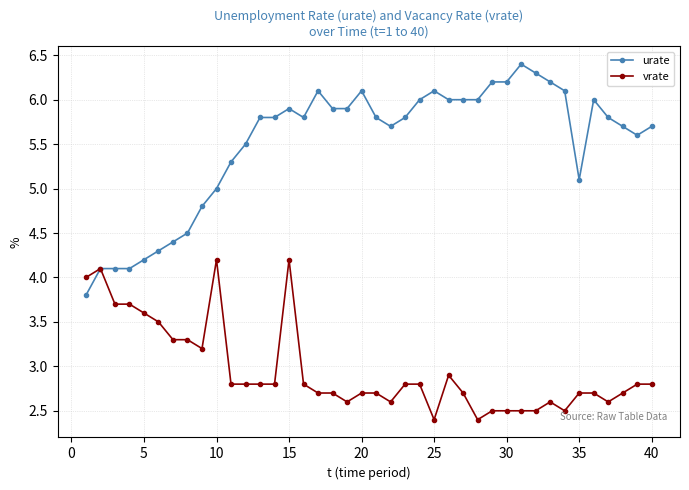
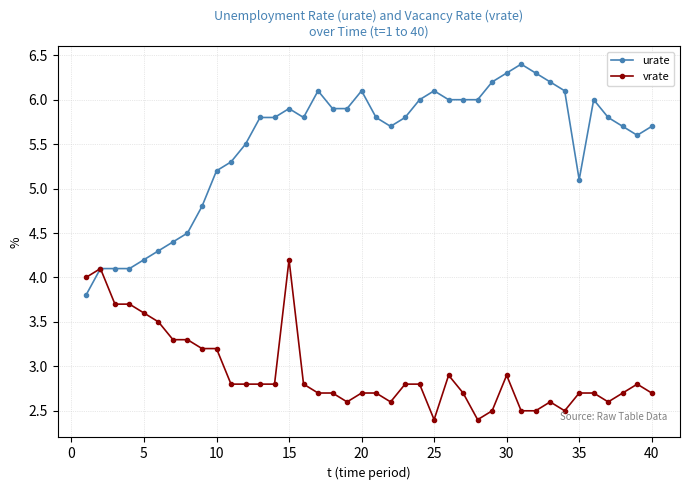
urate, 10: 5.0 -> 5.2
vrate, 10: 4.2 -> 3.2
urate, 30: 6.2 -> 6.3
vrate, 30: 2.5 -> 2.9
vrate, 40: 2.8 -> 2.7
